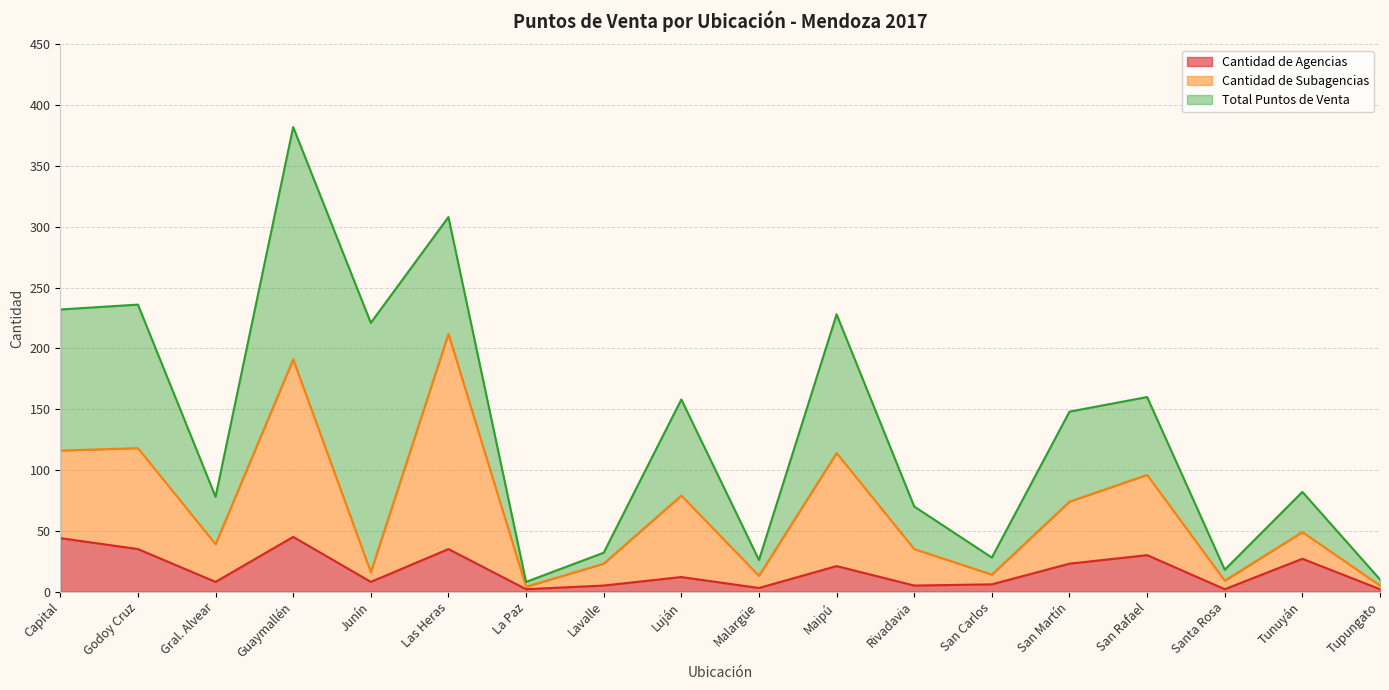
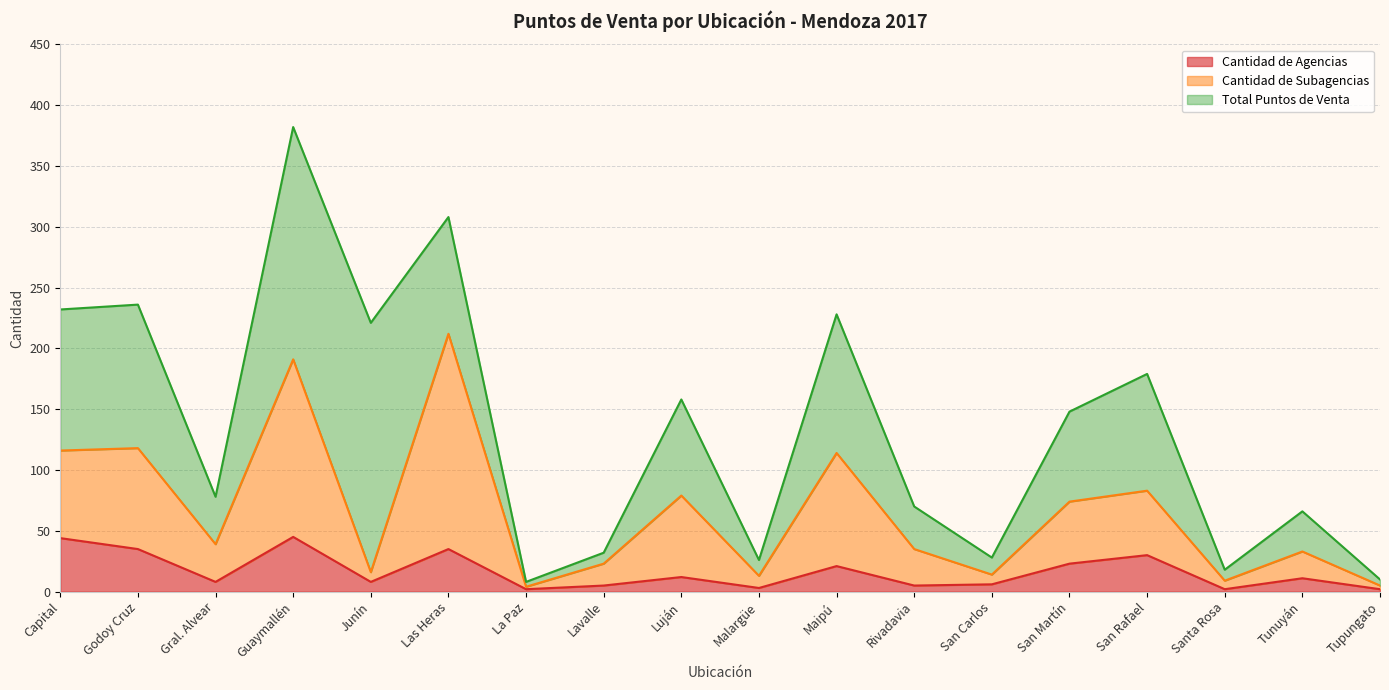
Cantidad de Subagencias, San Rafael: 66 -> 53
Total Puntos de Venta, San Rafael: 64 -> 96
Cantidad de Agencias, Tunuyán: 27 -> 11
